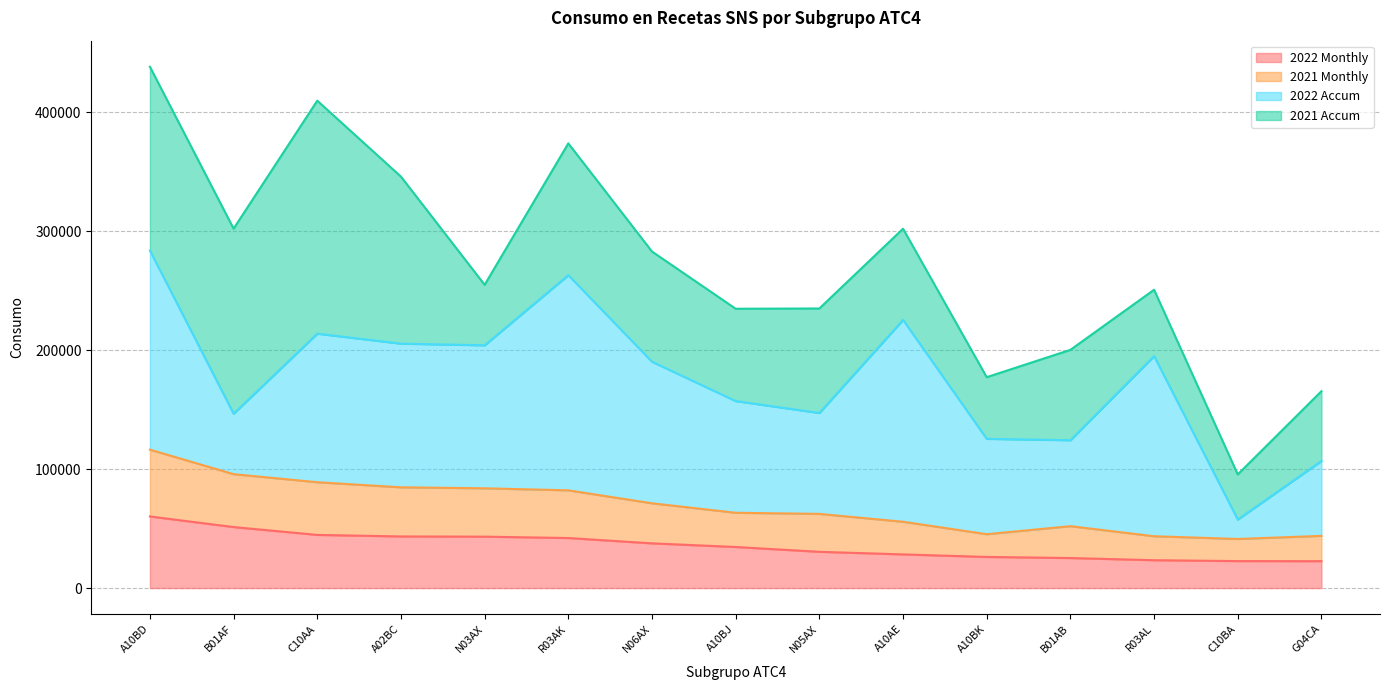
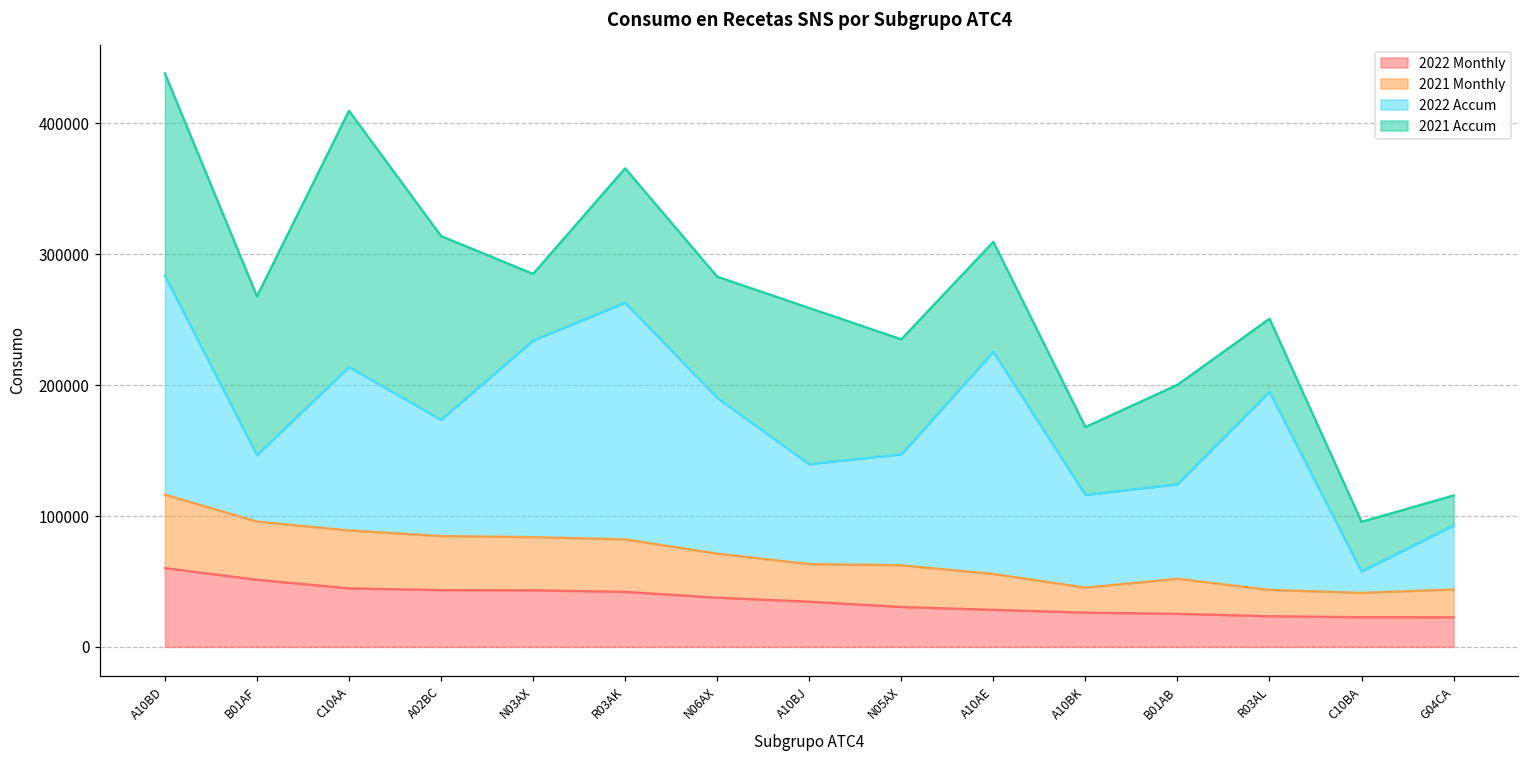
2021 Accum, B01AF: 156000 -> 121000
2022 Accum, A02BC: 121000 -> 89000
2022 Accum, N03AX: 120000 -> 150000
2021 Accum, R03AK: 111000 -> 103000
2022 Accum, A10BJ: 94000 -> 76000
2021 Accum, A10BJ: 78000 -> 119000
2021 Accum, A10AE: 77000 -> 84000
2022 Accum, A10BK: 80000 -> 71000
2022 Accum, G04CA: 63000 -> 49000
2021 Accum, G04CA: 59000 -> 23000
